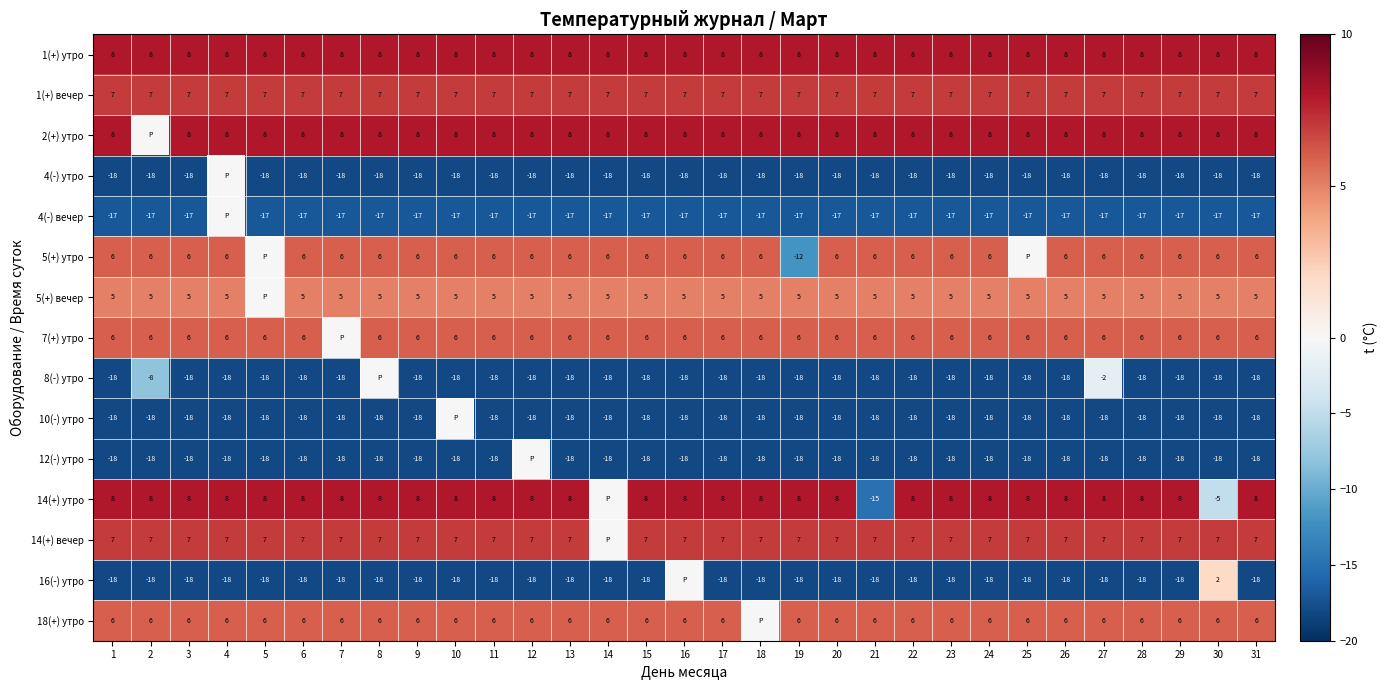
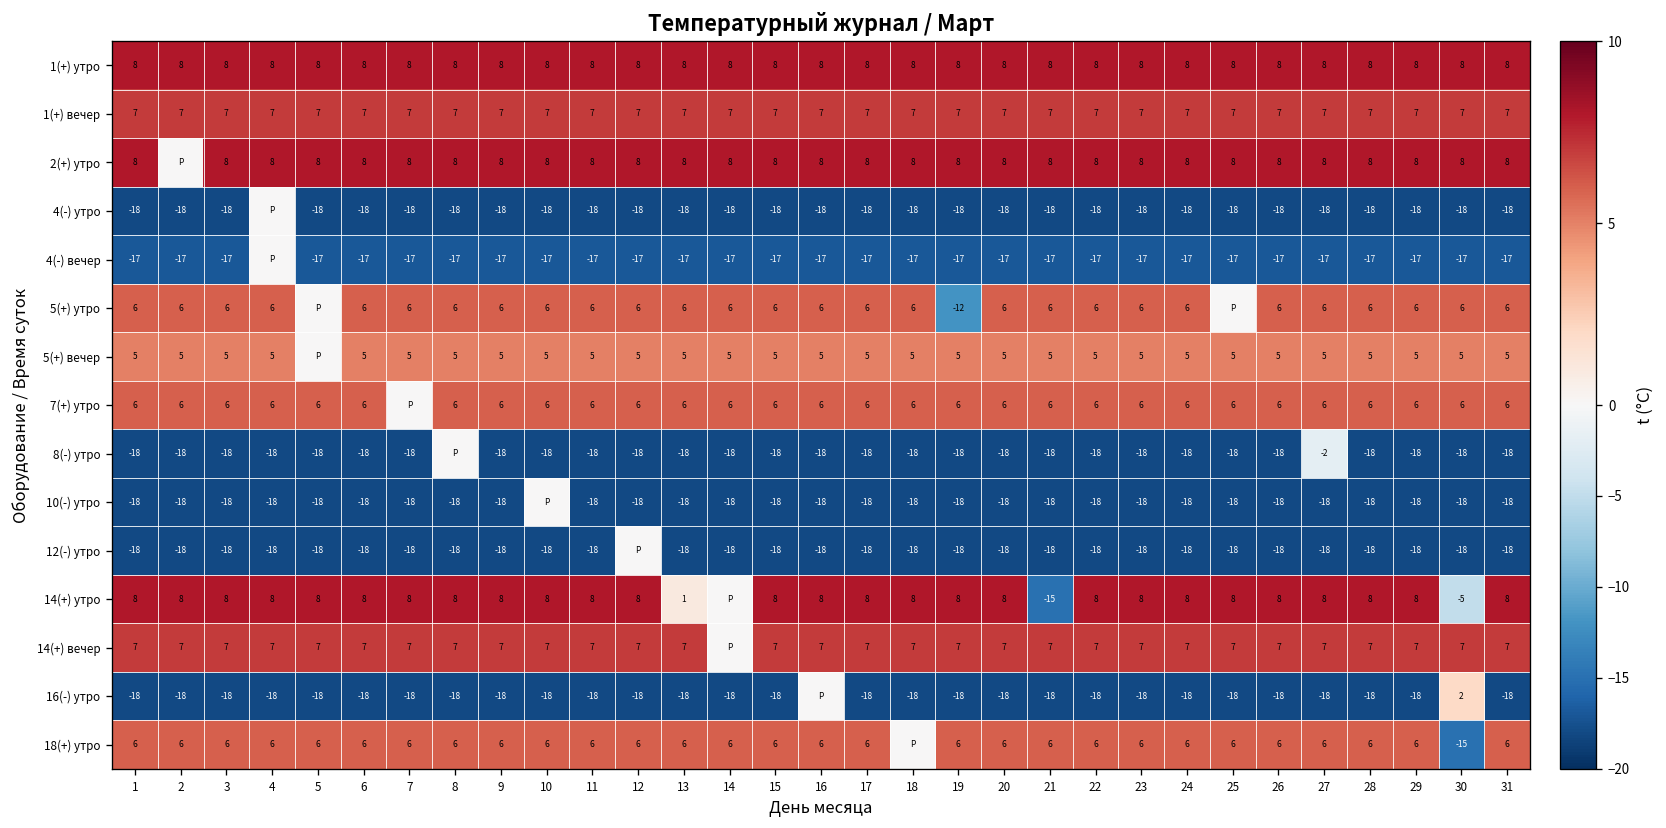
8(-) утро, 2: -8 -> -18
14(+) утро, 13: 8 -> 1
18(+) утро, 30: 6 -> -15
